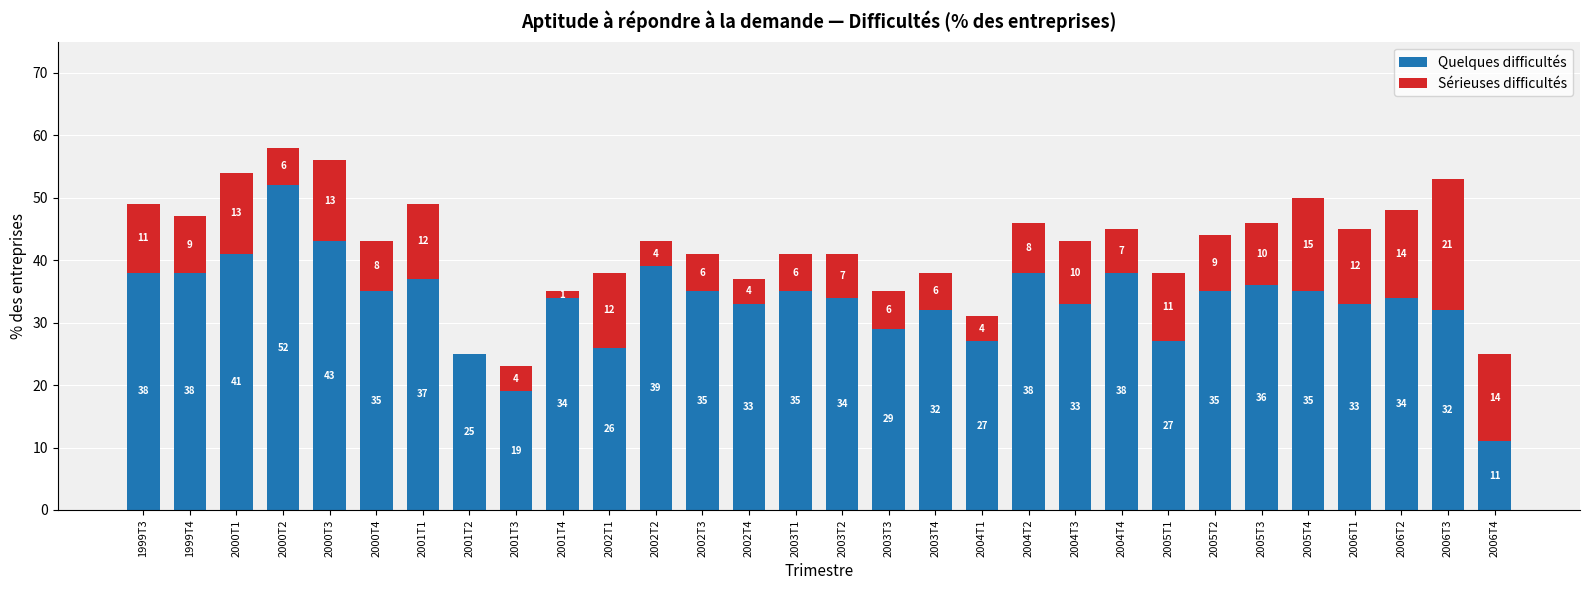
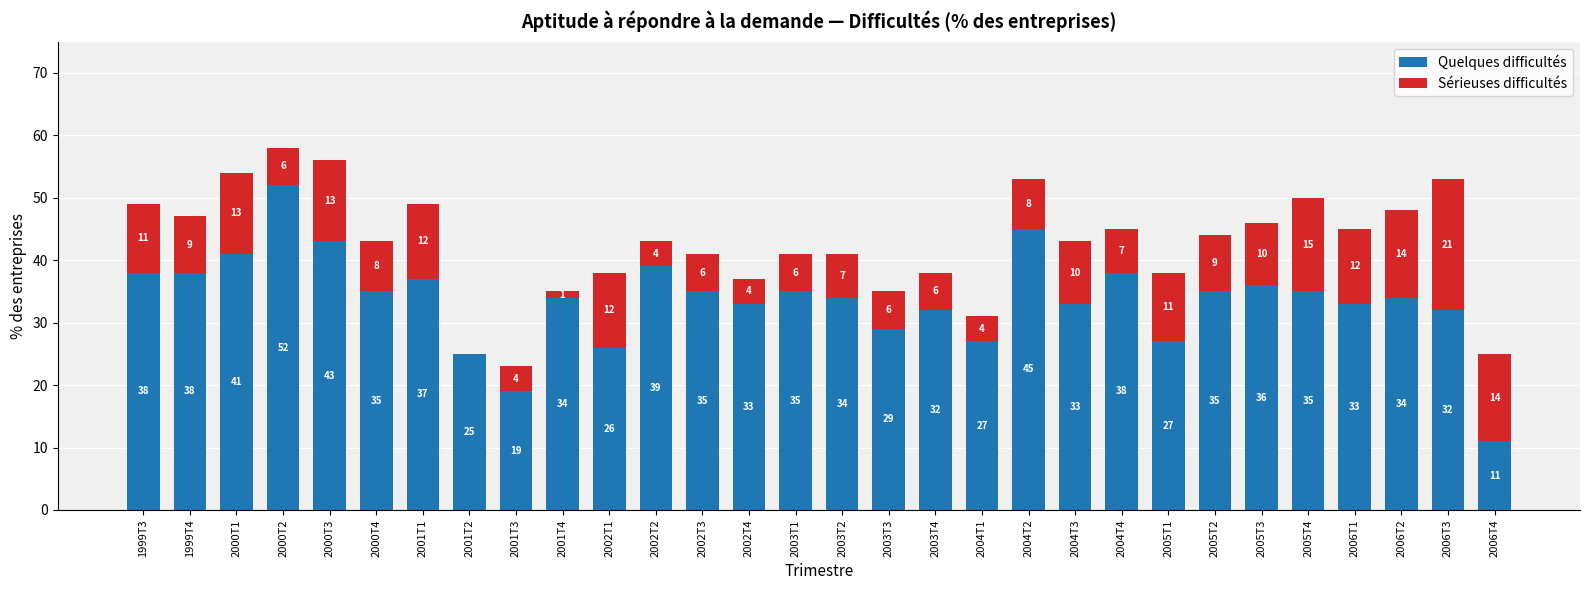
Quelques difficultés, 2004T2: 38 -> 45
